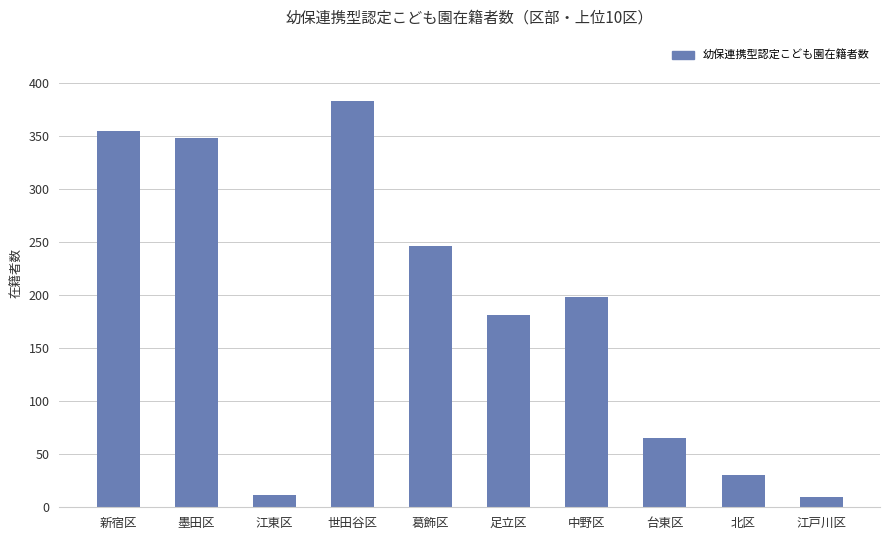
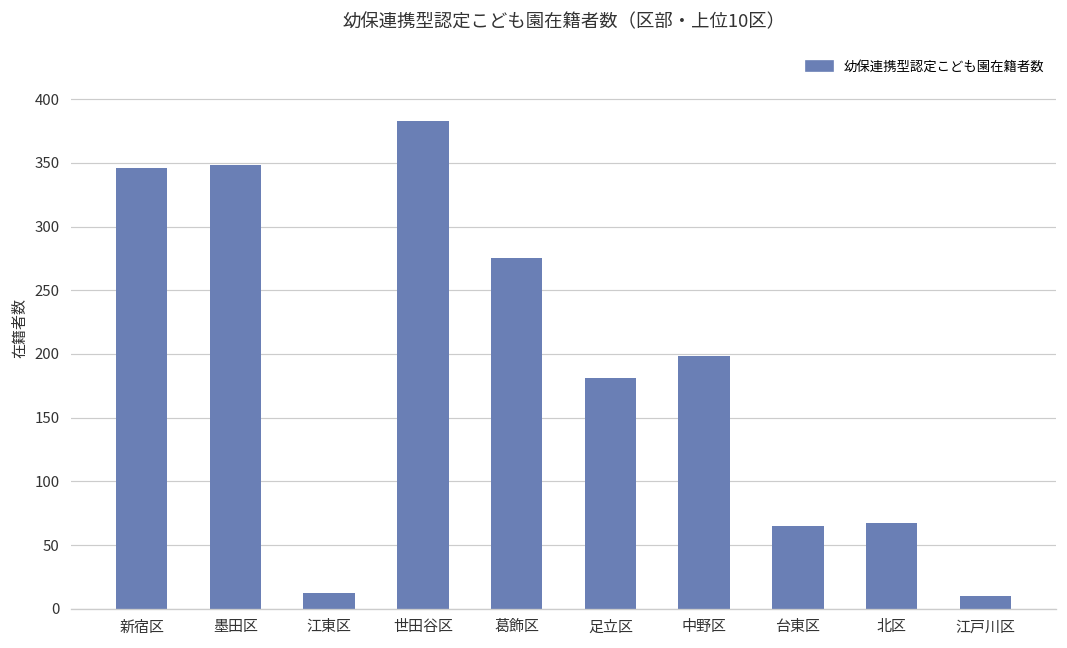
新宿区: 354 -> 346
葛飾区: 246 -> 275
北区: 30 -> 67
